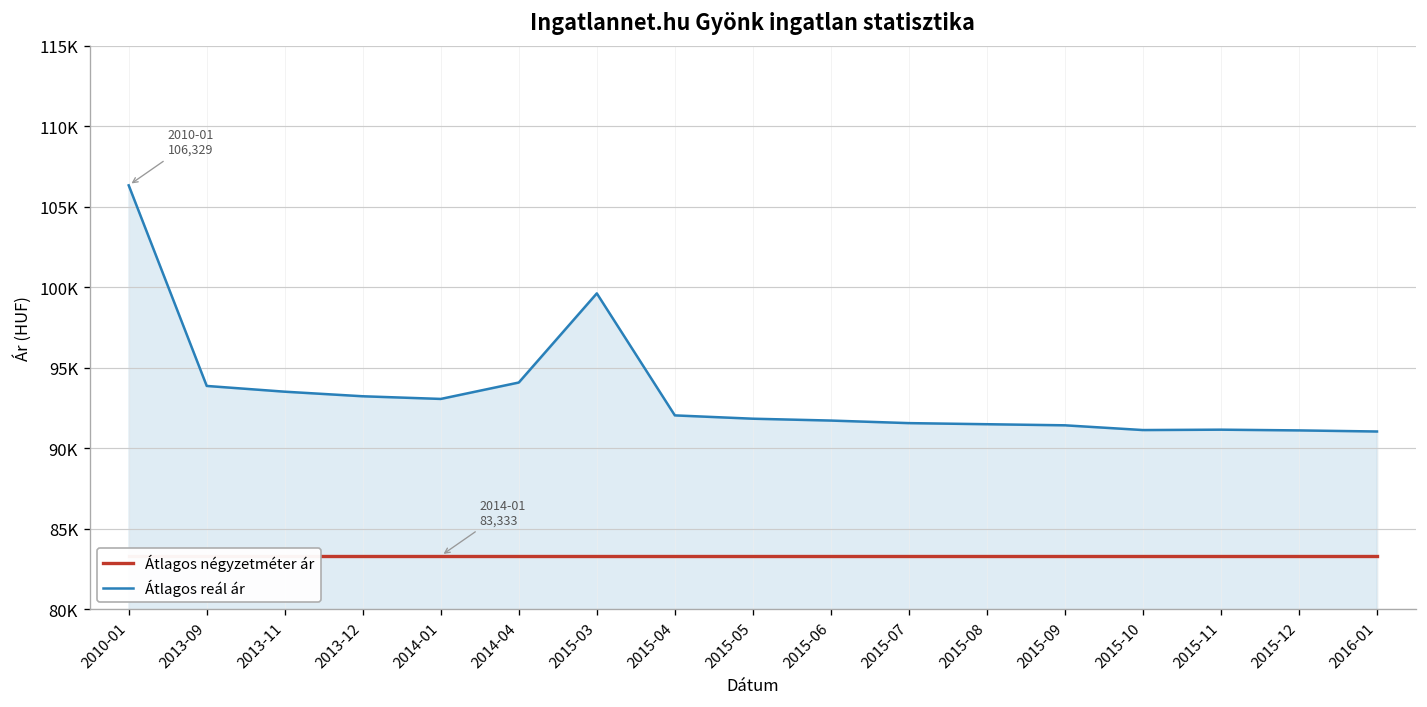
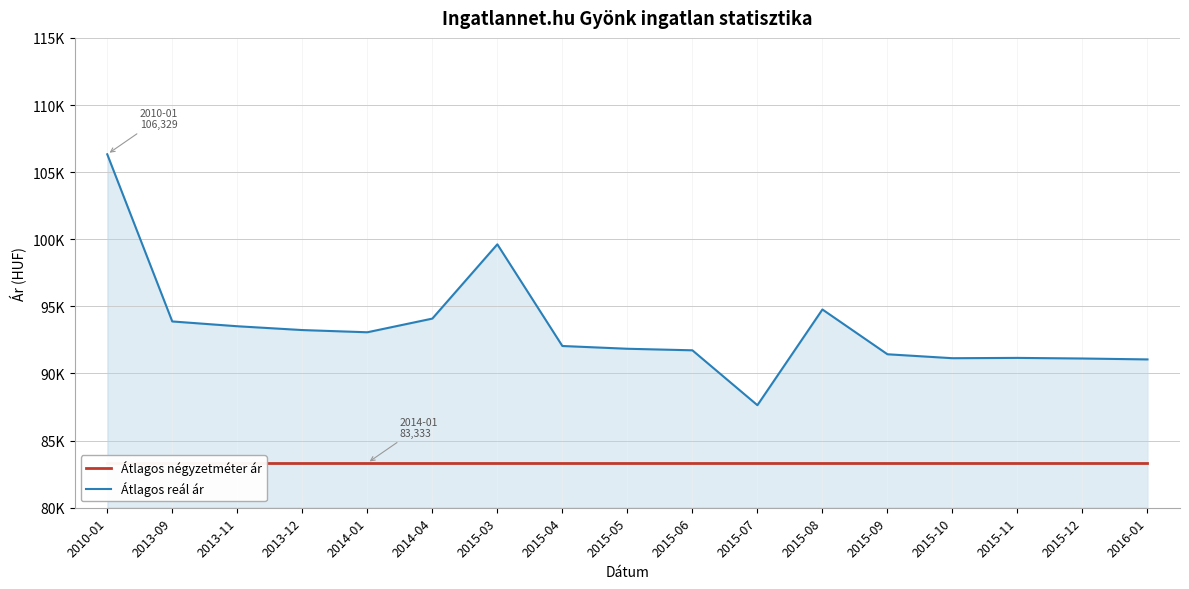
Átlagos reál ár, 2015-07: 91600 -> 87600
Átlagos reál ár, 2015-08: 91500 -> 94800
